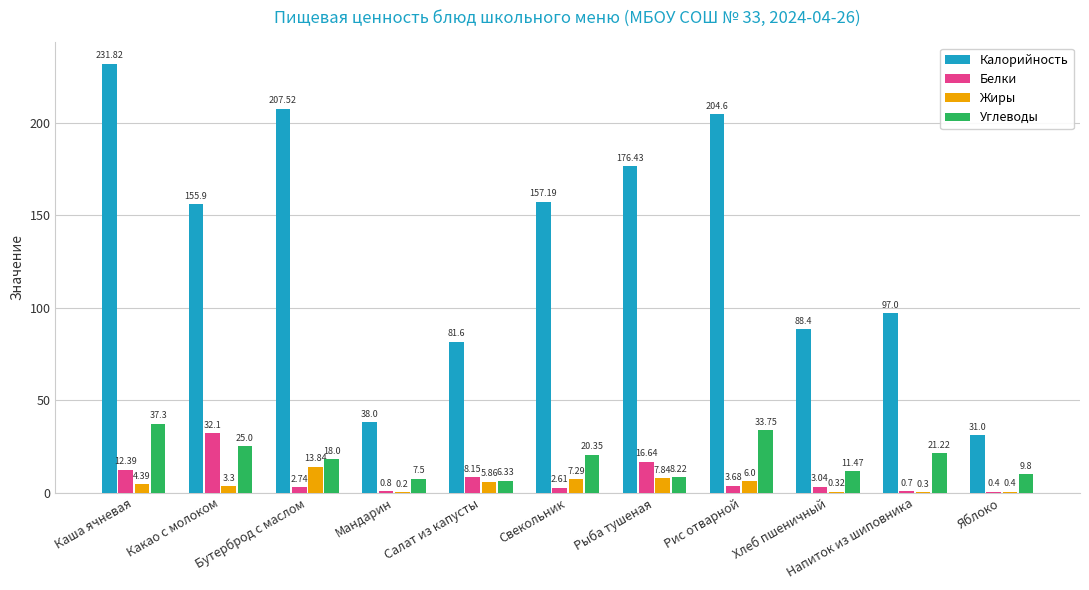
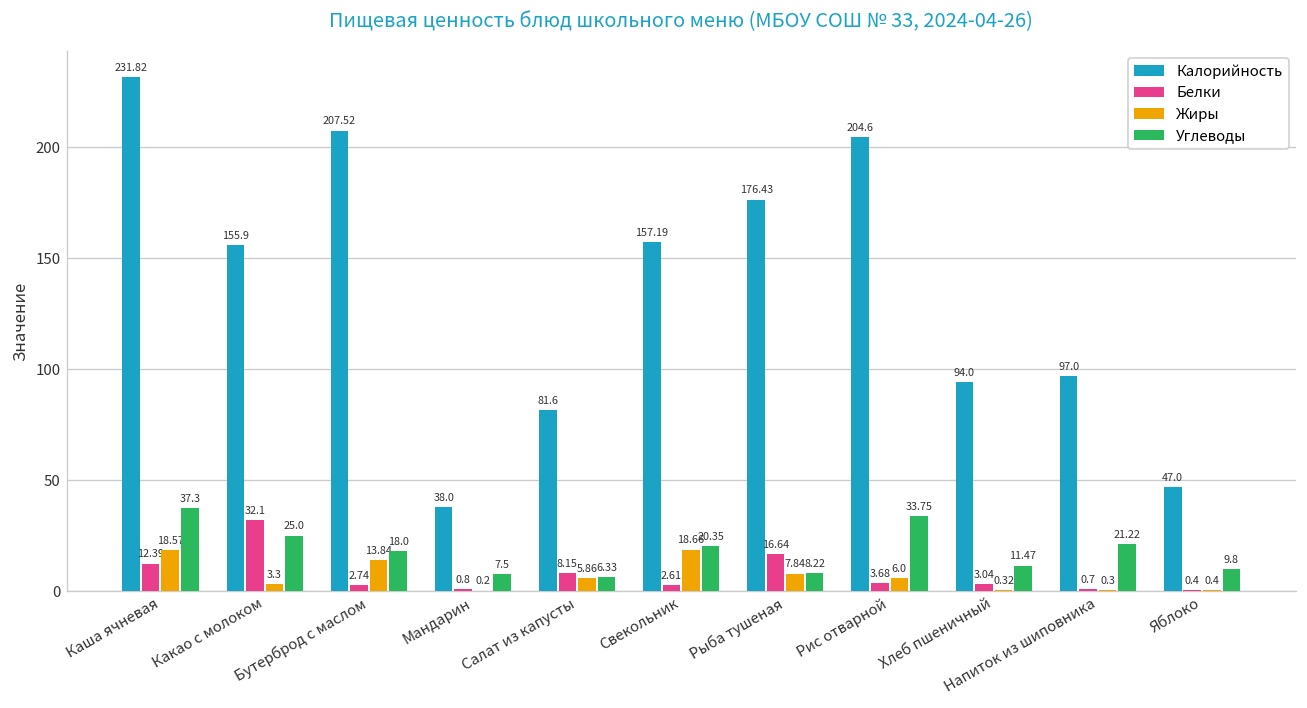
Жиры, Каша ячневая: 4.39 -> 18.57
Жиры, Свекольник: 7.29 -> 18.66
Калорийность, Хлеб пшеничный: 88.4 -> 94.0
Калорийность, Яблоко: 31.0 -> 47.0
